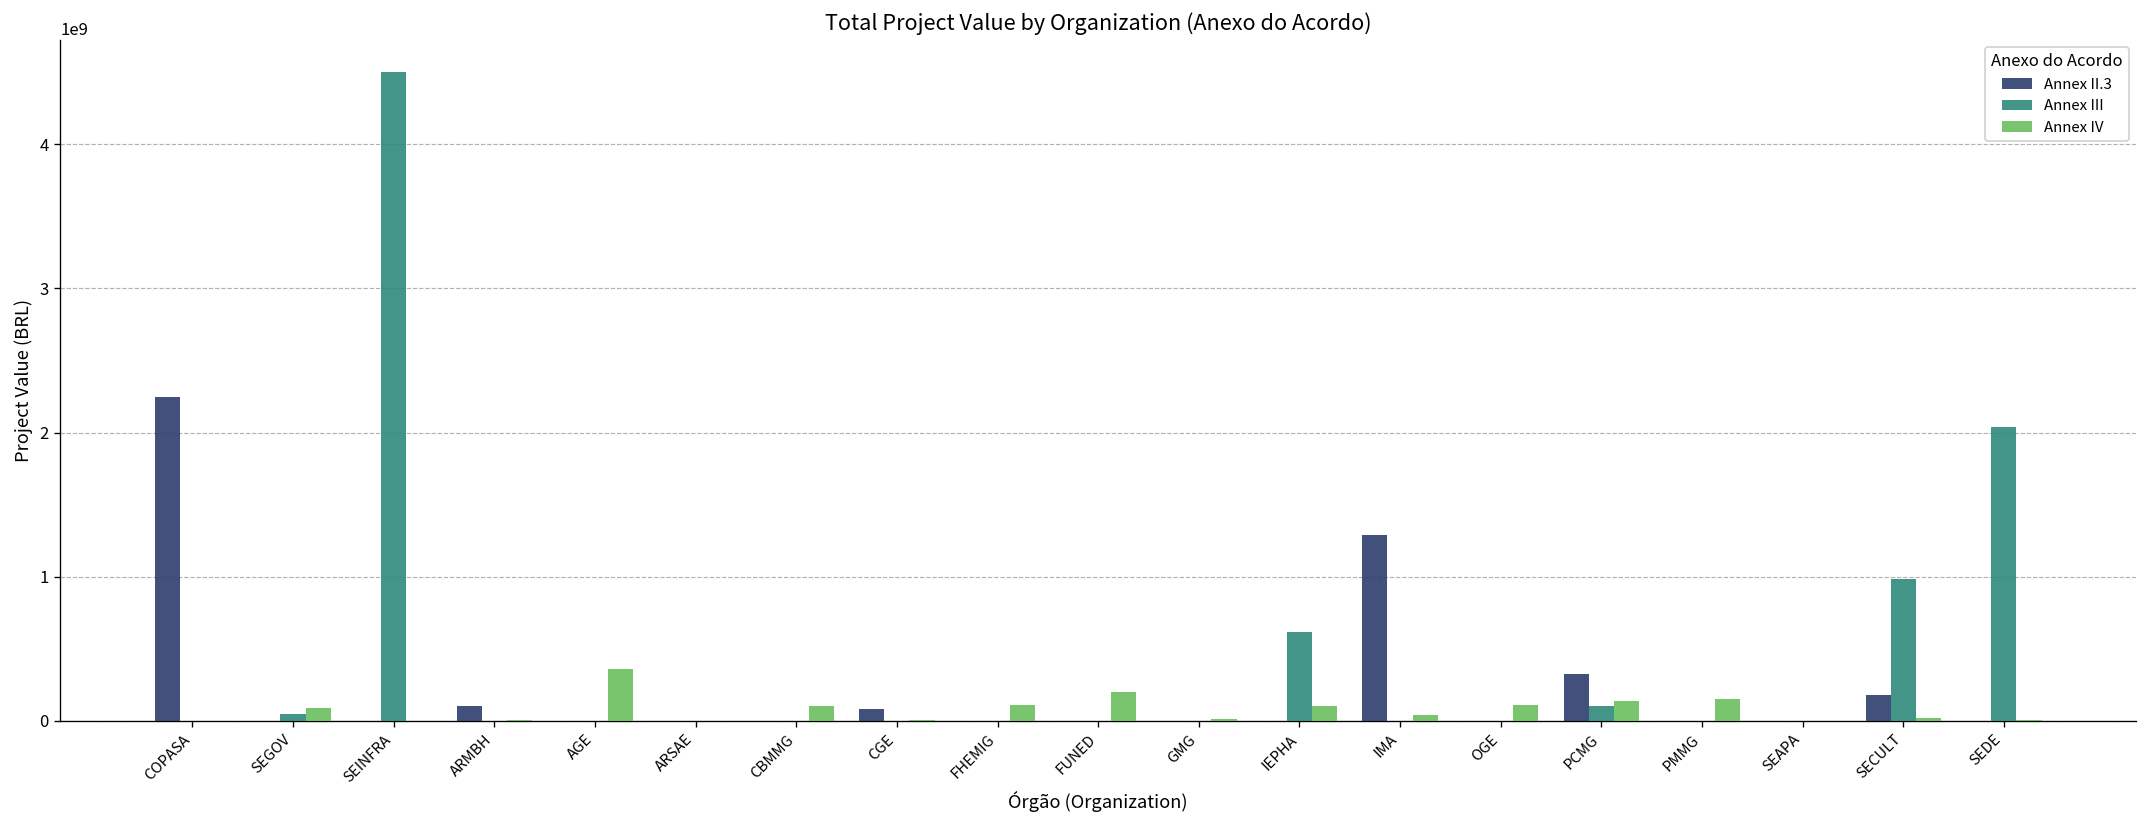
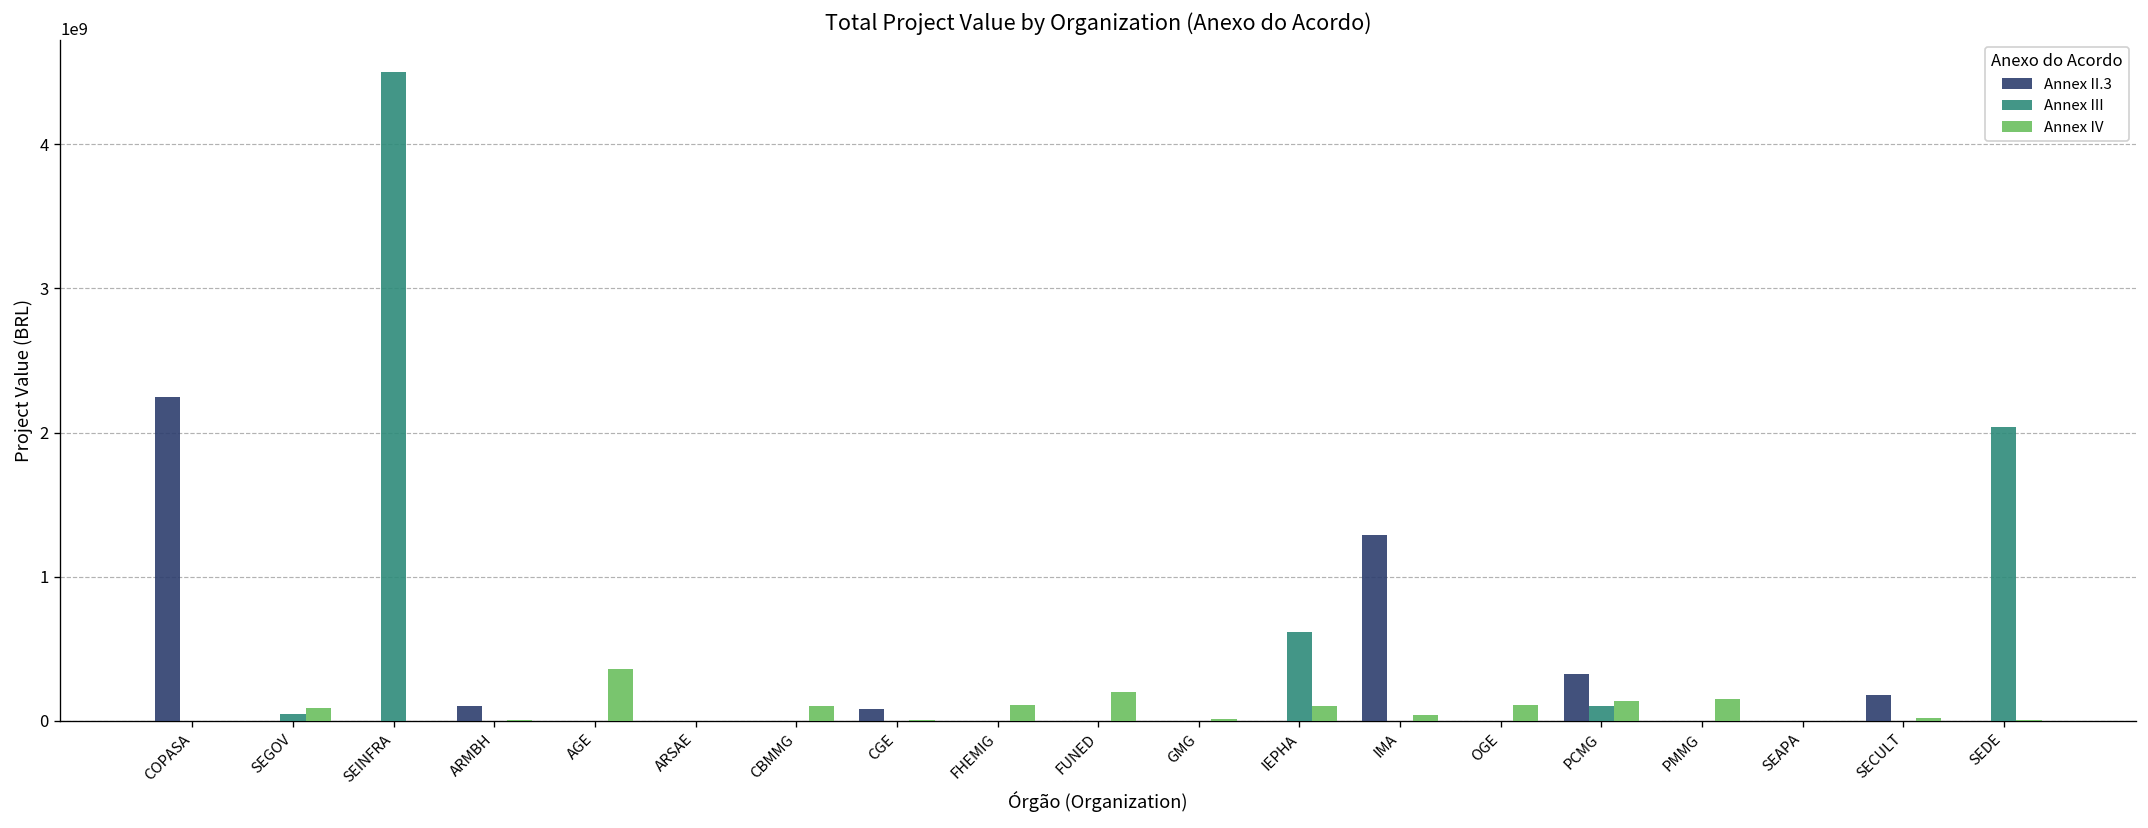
Annex III, SECULT: 980000000 -> 0
